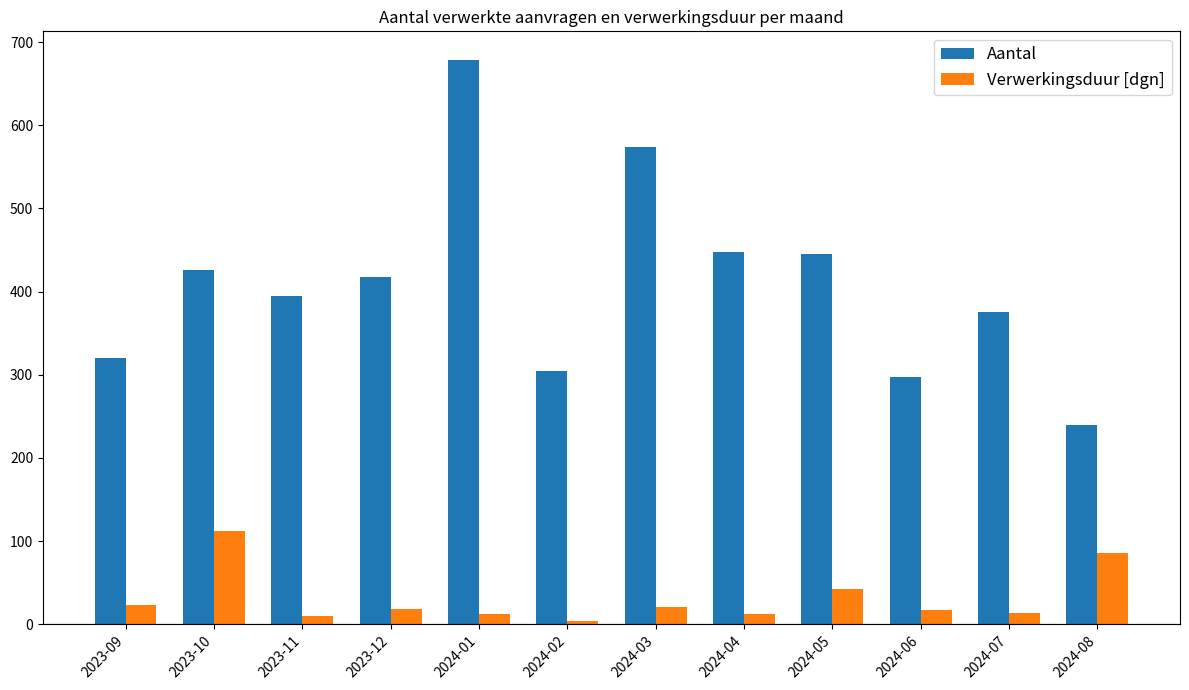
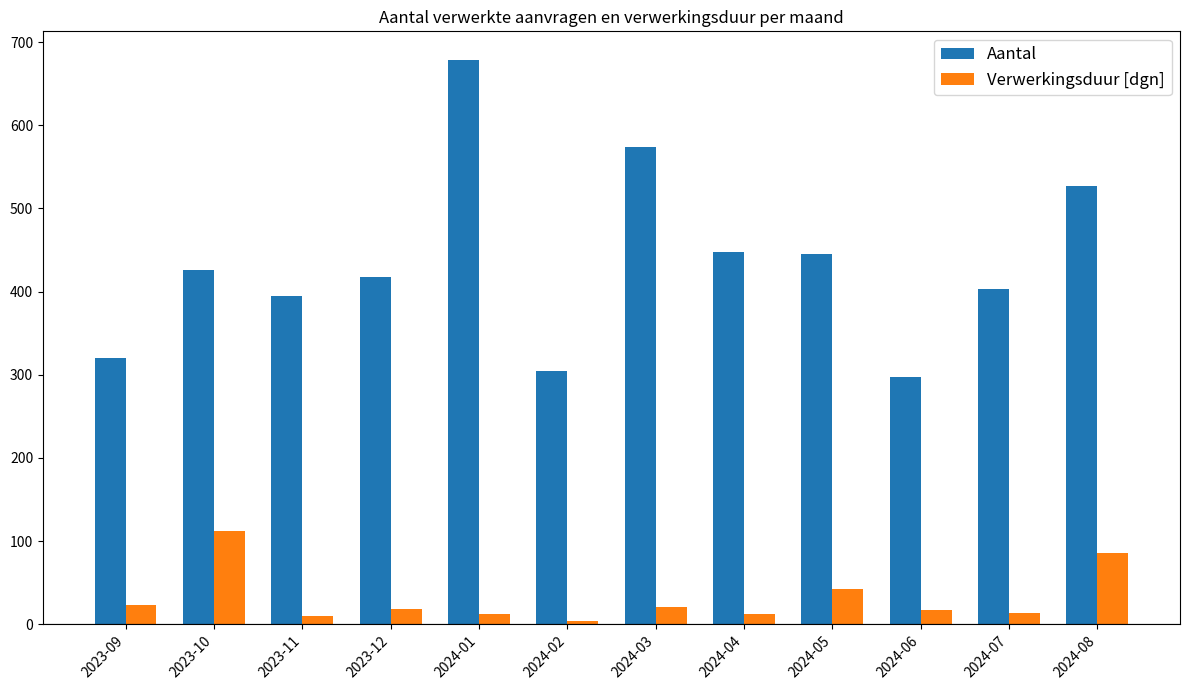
Aantal, 2024-07: 380 -> 400
Aantal, 2024-08: 240 -> 530
